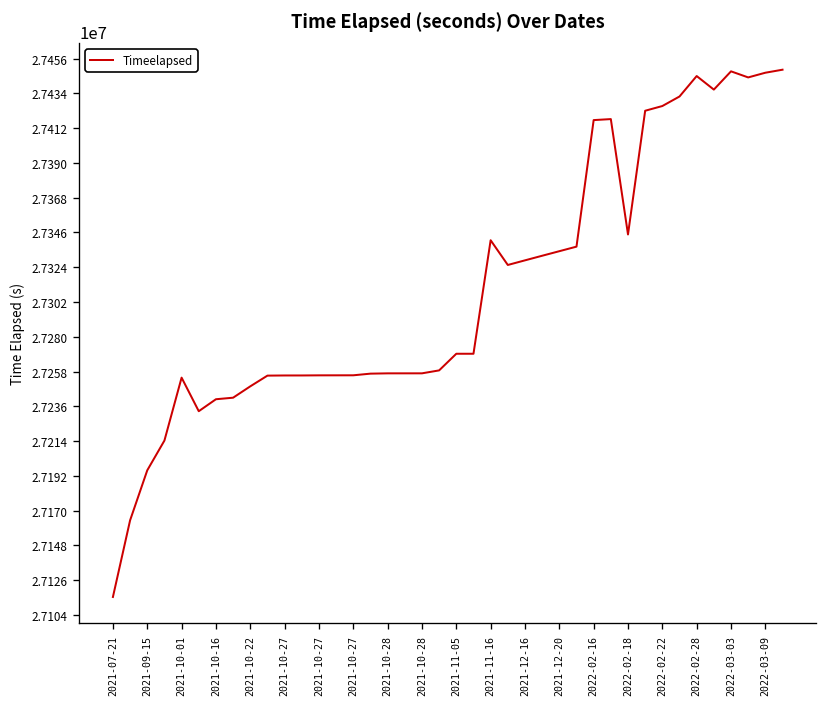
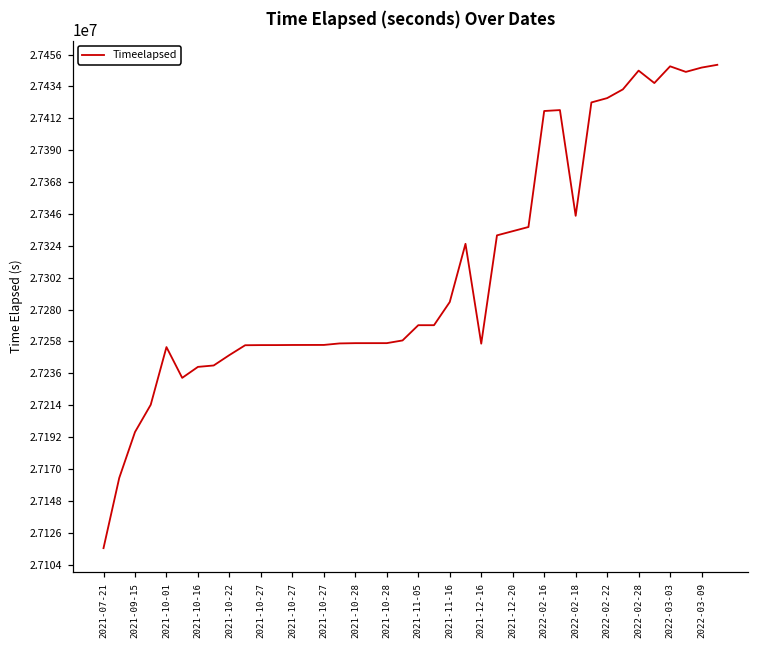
2021-11-16: 27341000 -> 27285000
2021-12-16: 27328000 -> 27256000
